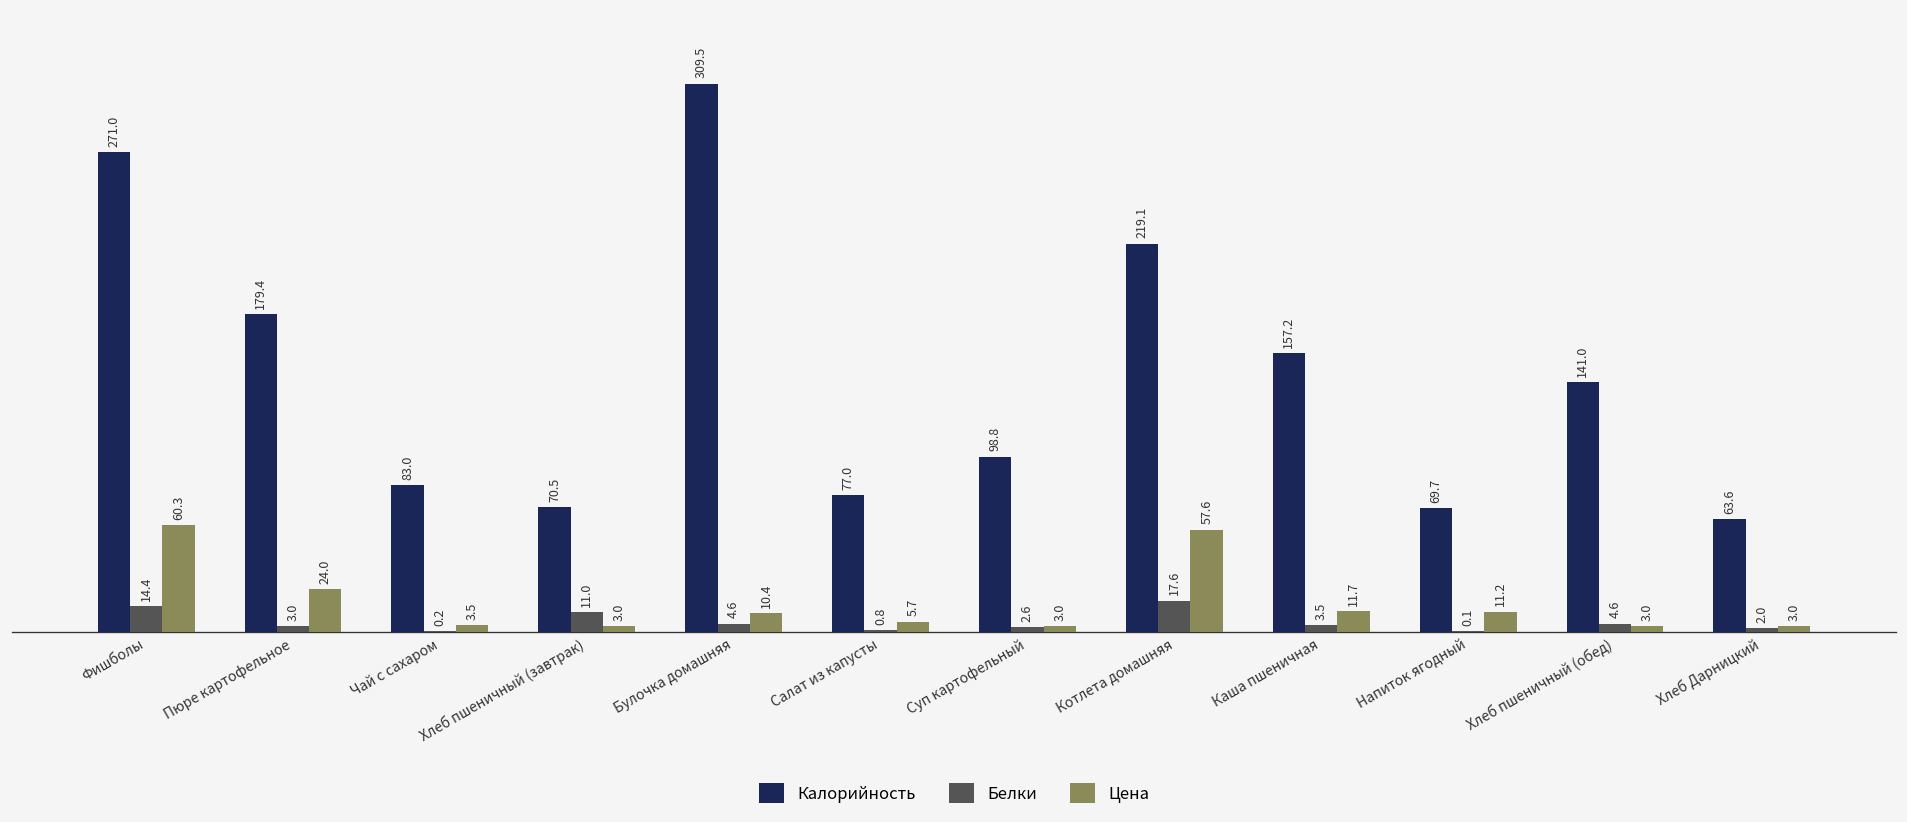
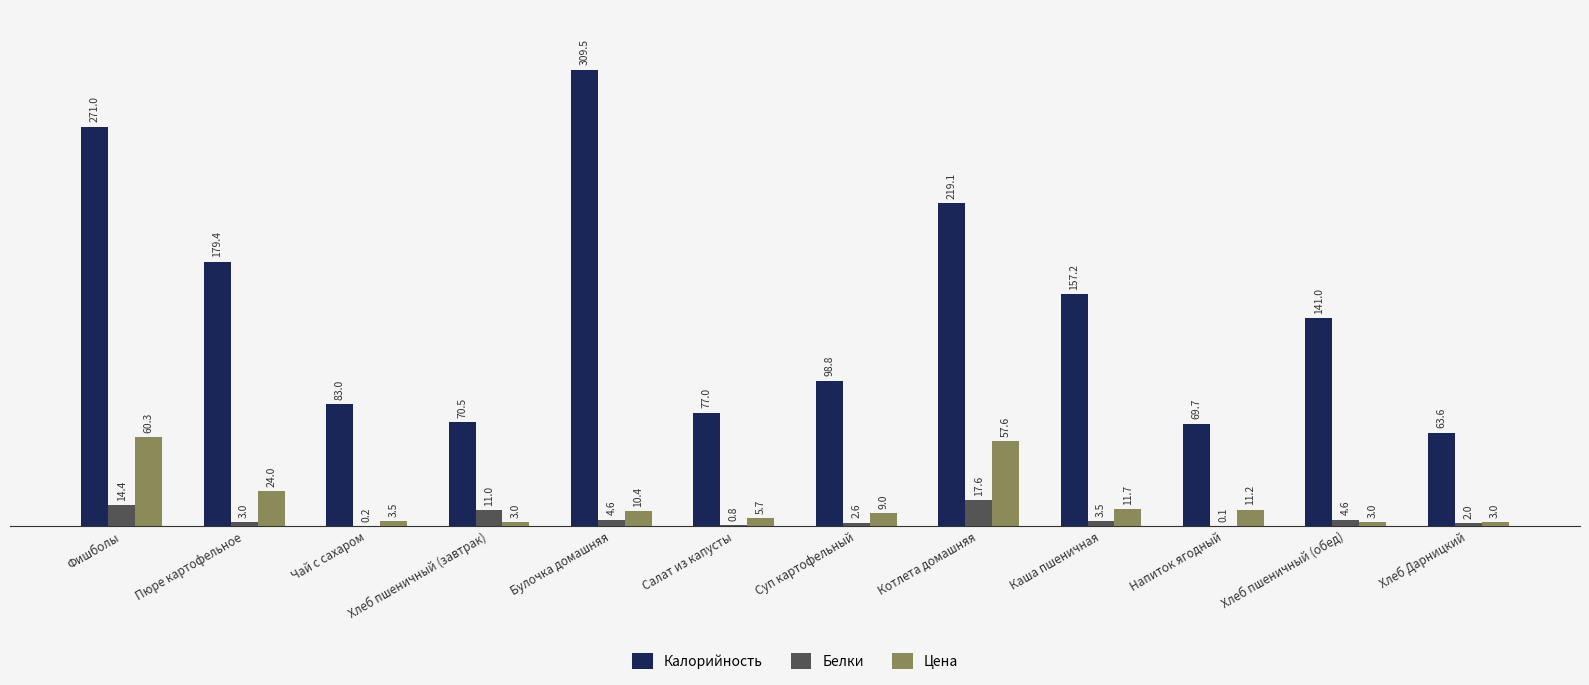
Цена, Суп картофельный: 3.0 -> 9.0
